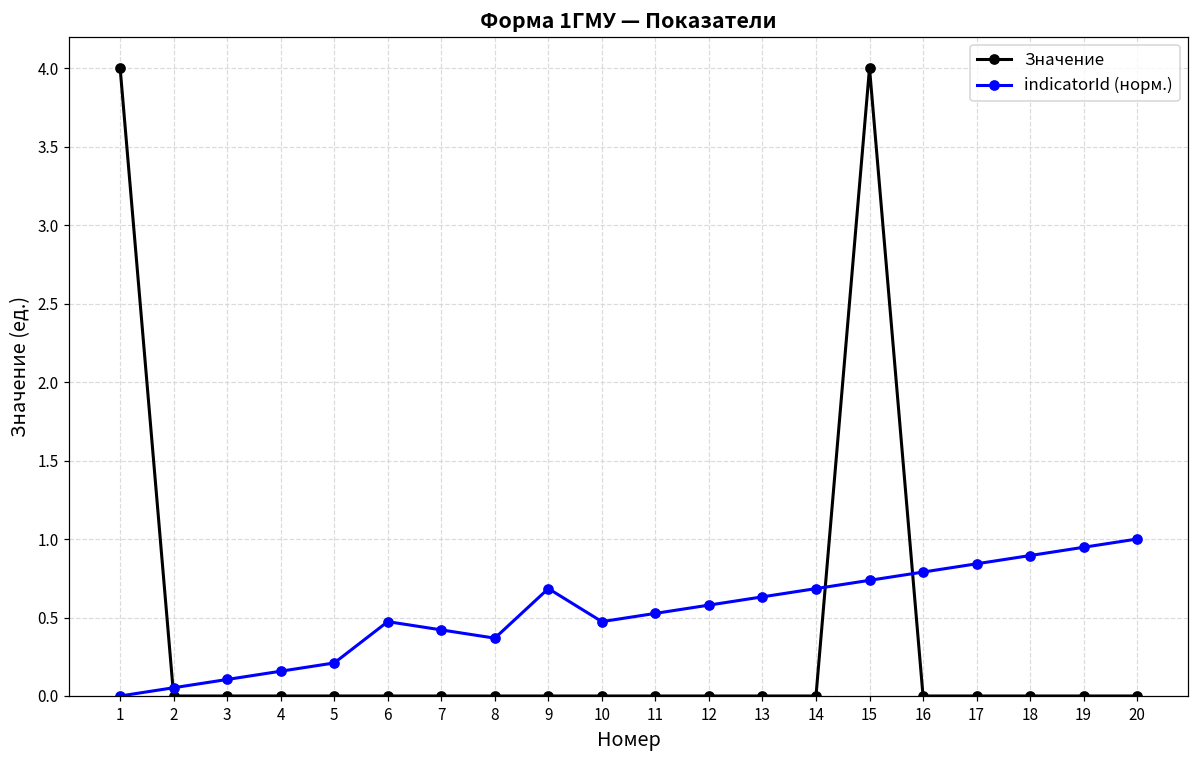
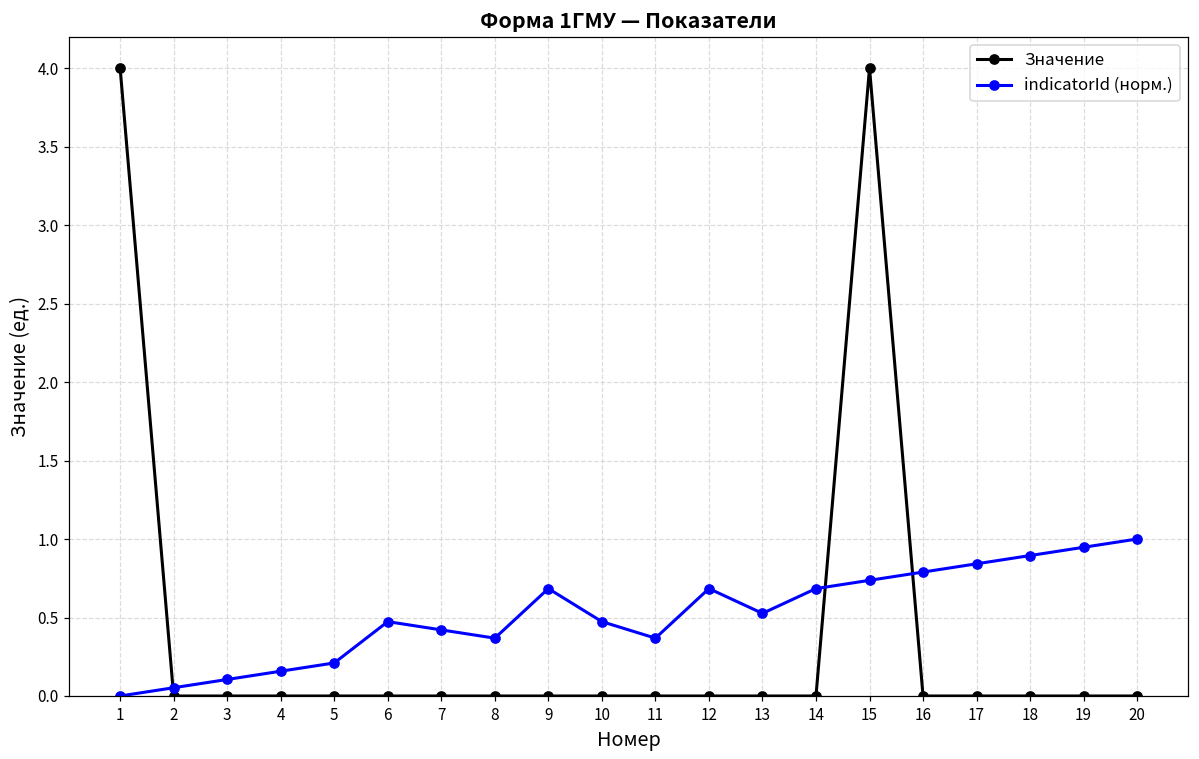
indicatorId (норм.), 11: 0.53 -> 0.37
indicatorId (норм.), 12: 0.58 -> 0.68
indicatorId (норм.), 13: 0.63 -> 0.53
